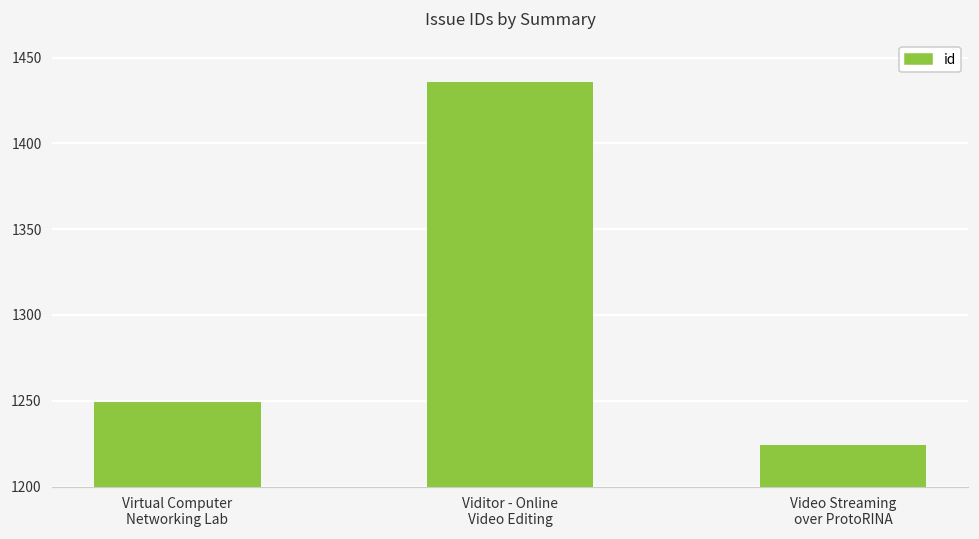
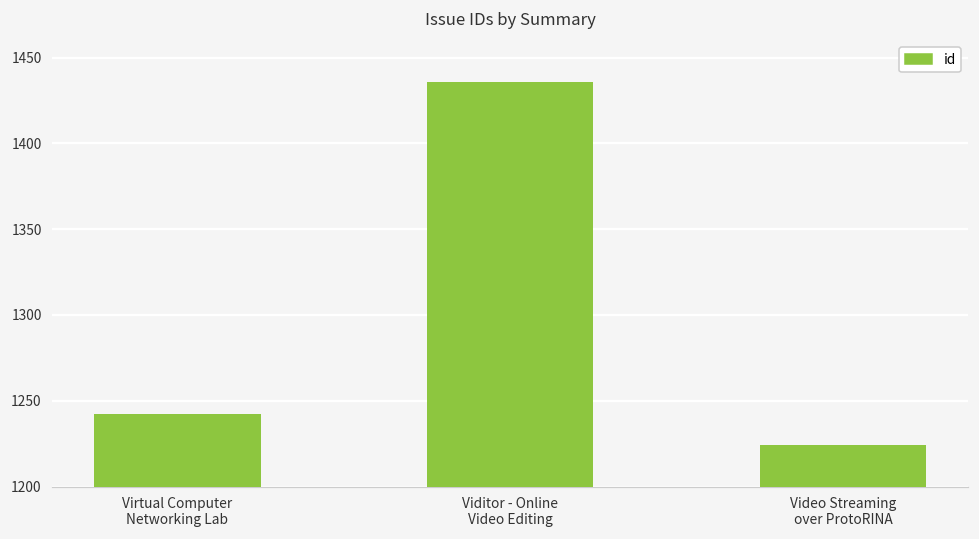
Virtual Computer Networking Lab: 1249 -> 1242
